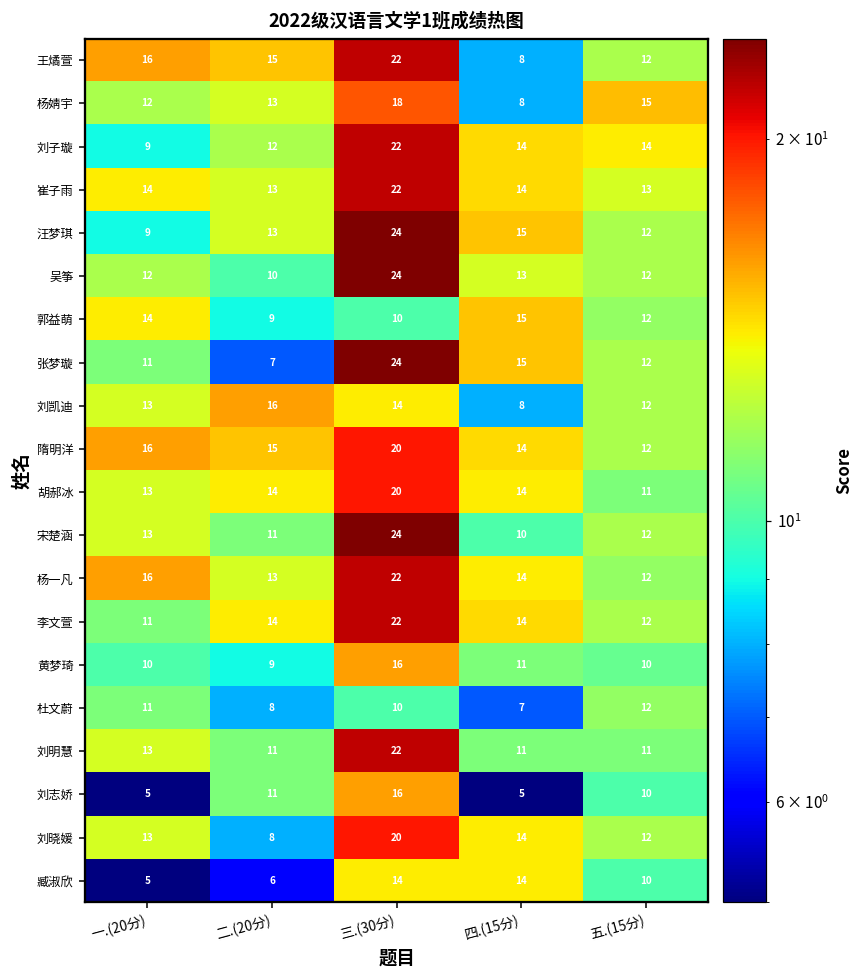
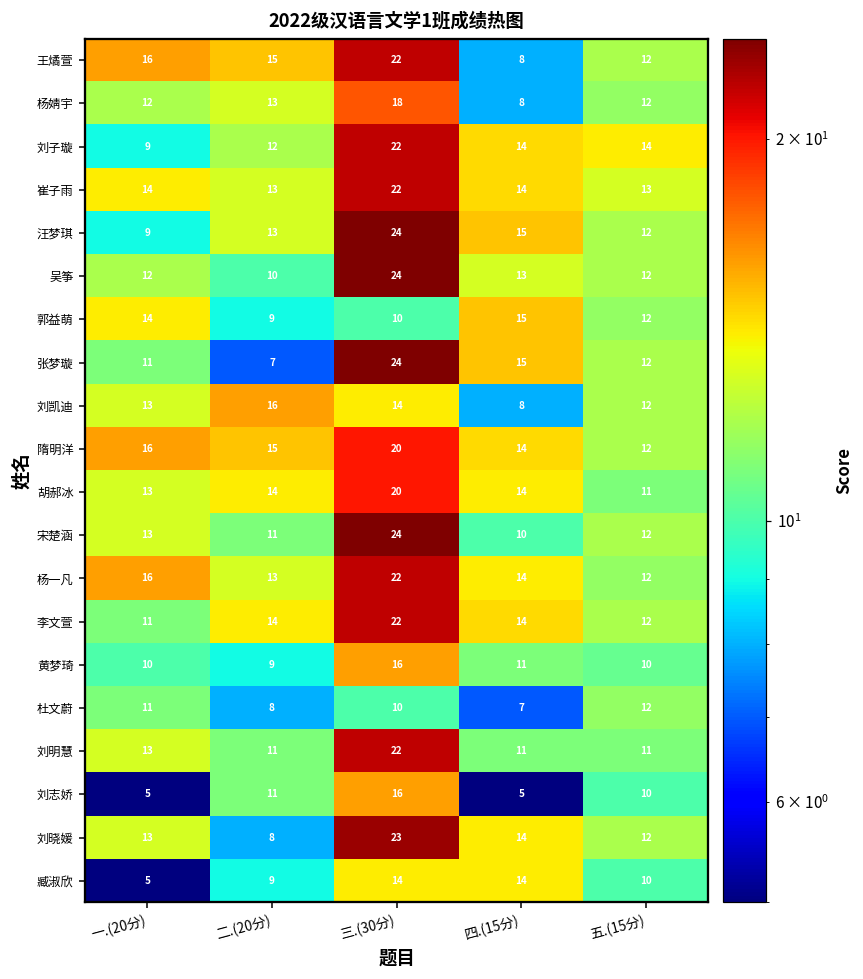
杨婧宇, 五.(15分): 15 -> 12
刘晓媛, 三.(30分): 20 -> 23
臧淑欣, 二.(20分): 6 -> 9
